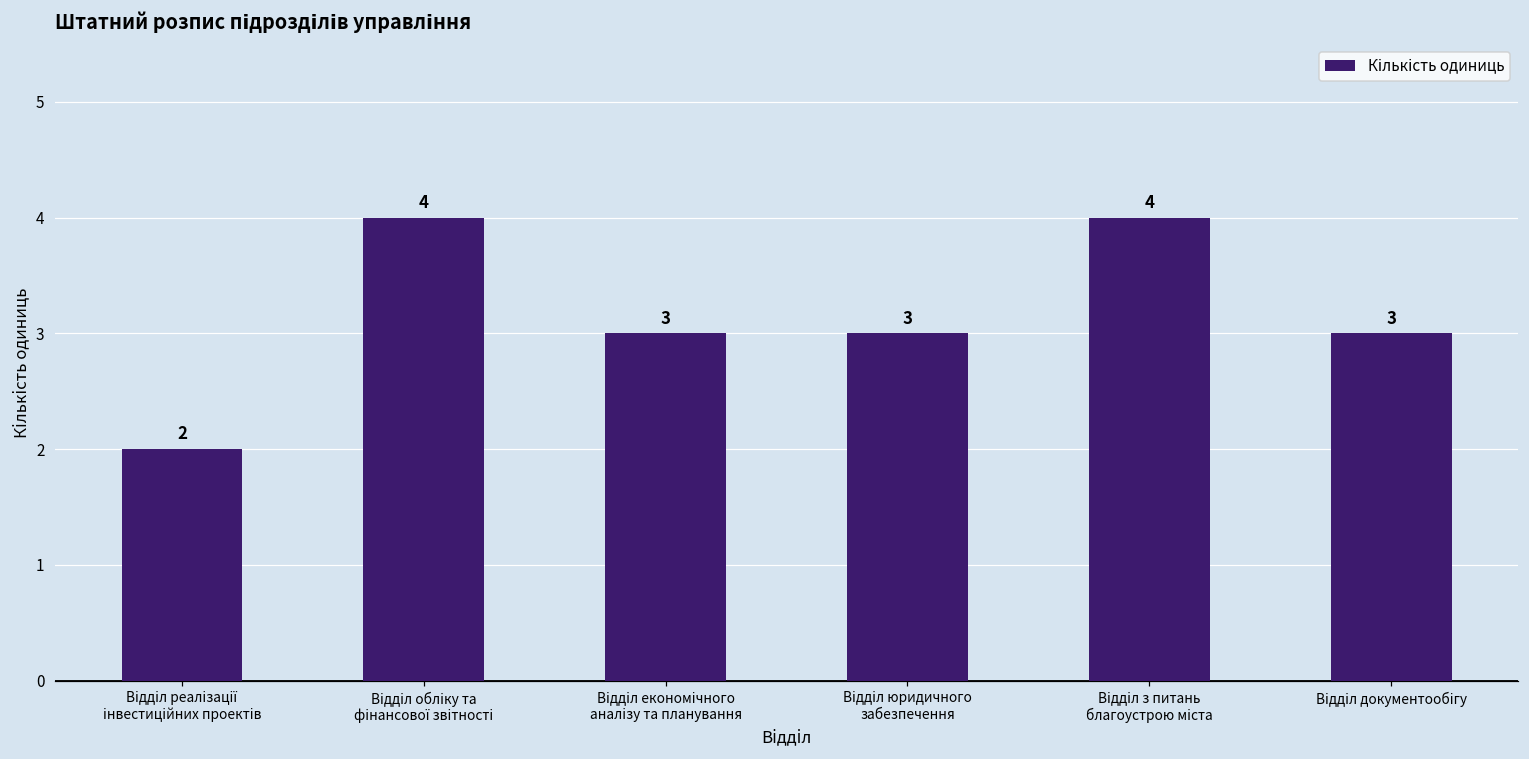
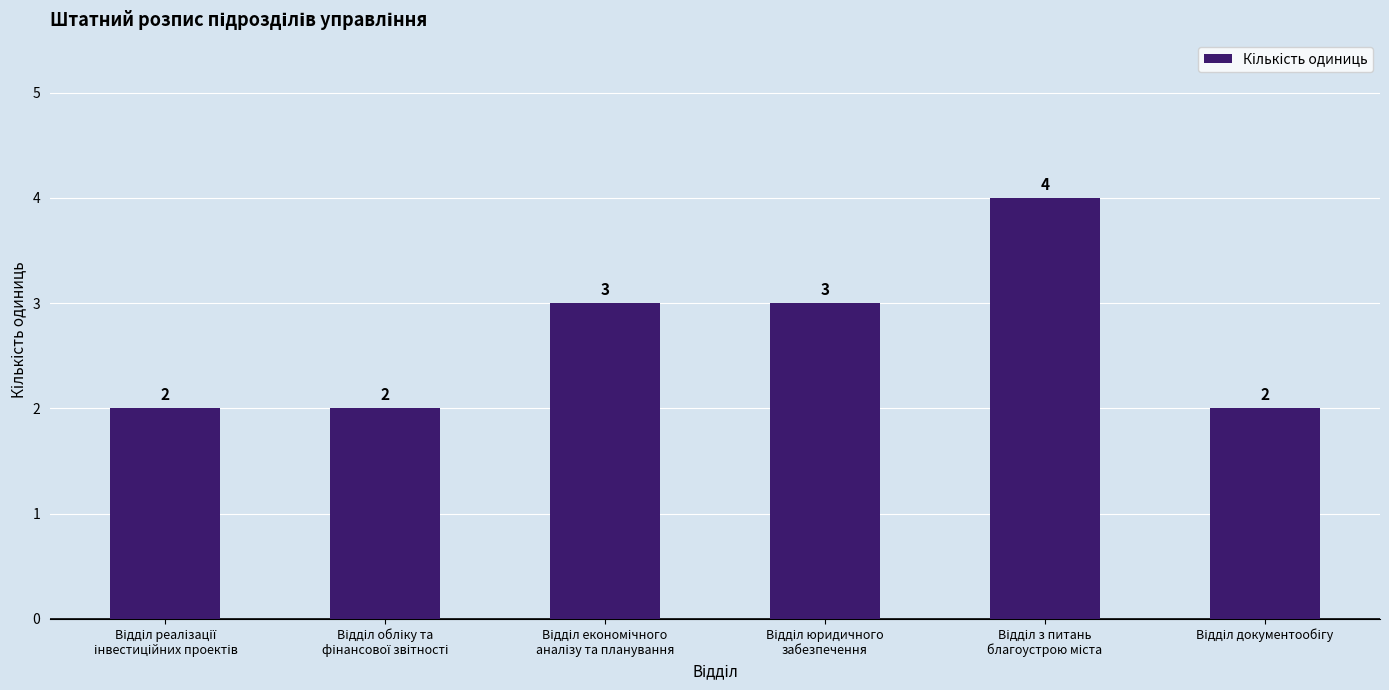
Відділ обліку та фінансової звітності: 4 -> 2
Відділ документообігу: 3 -> 2
